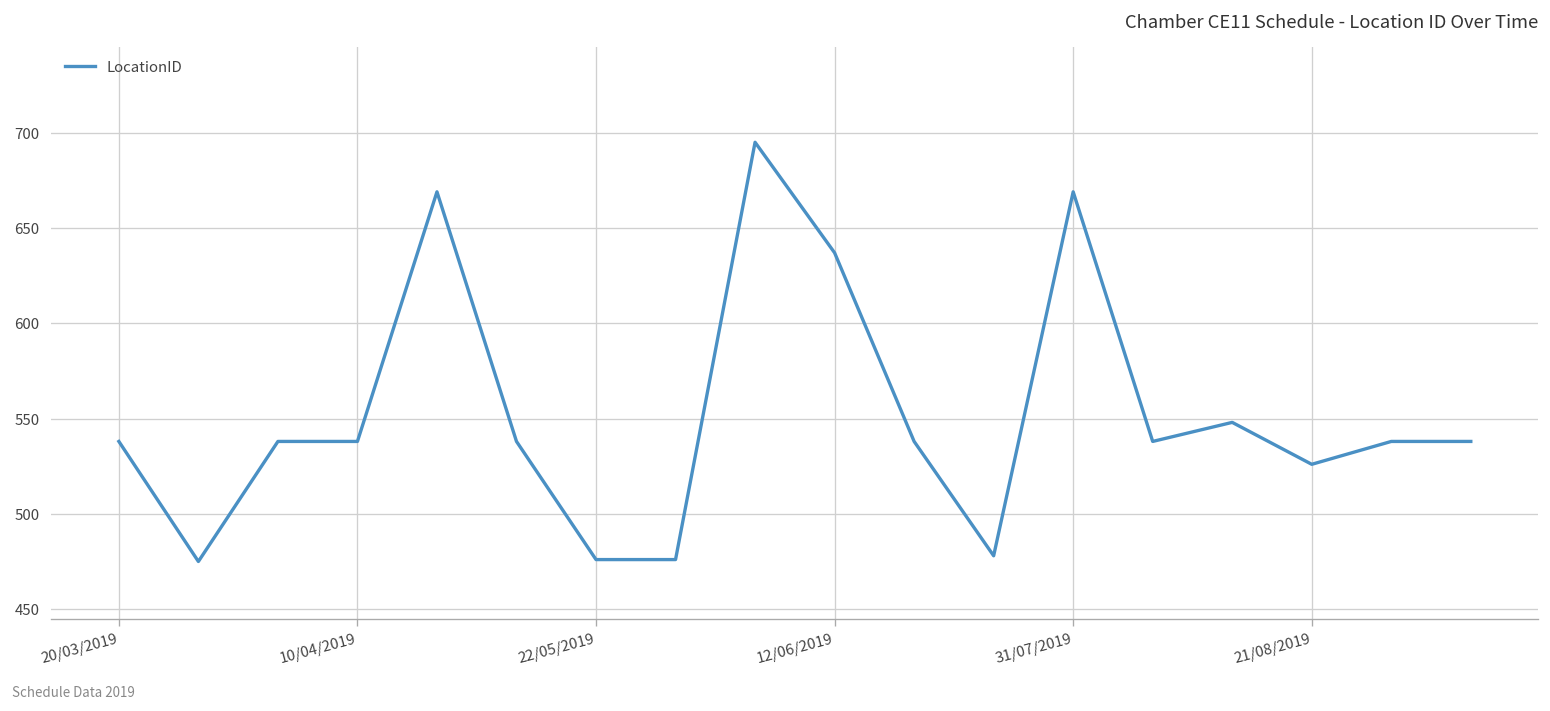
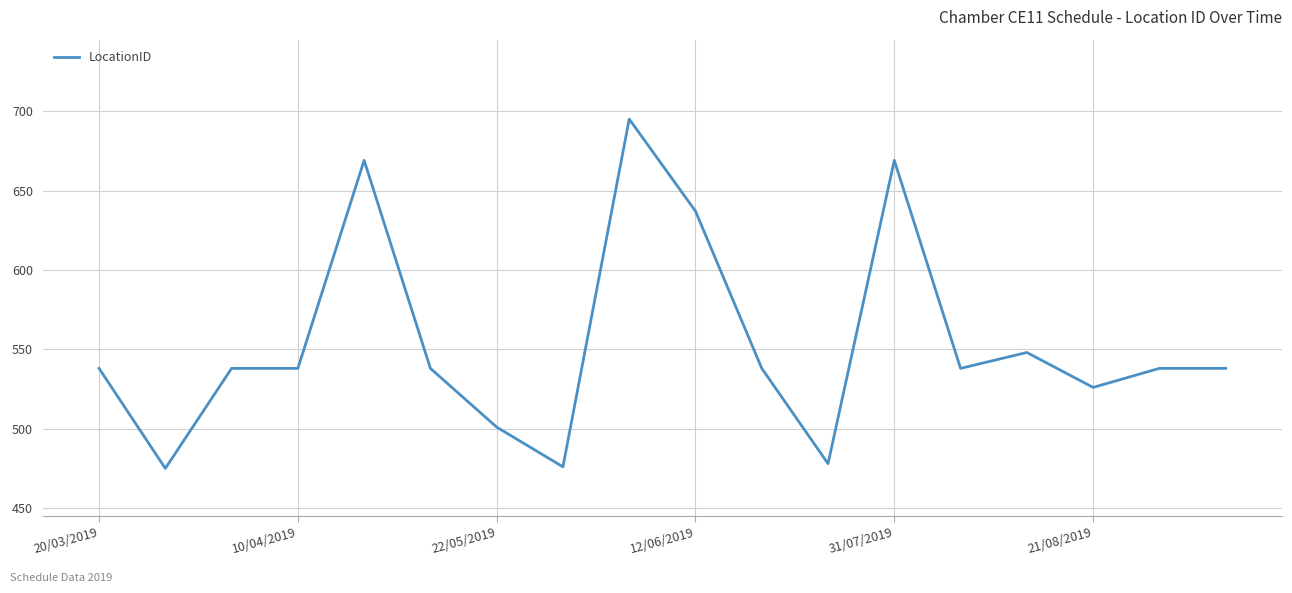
22/05/2019: 476 -> 501
